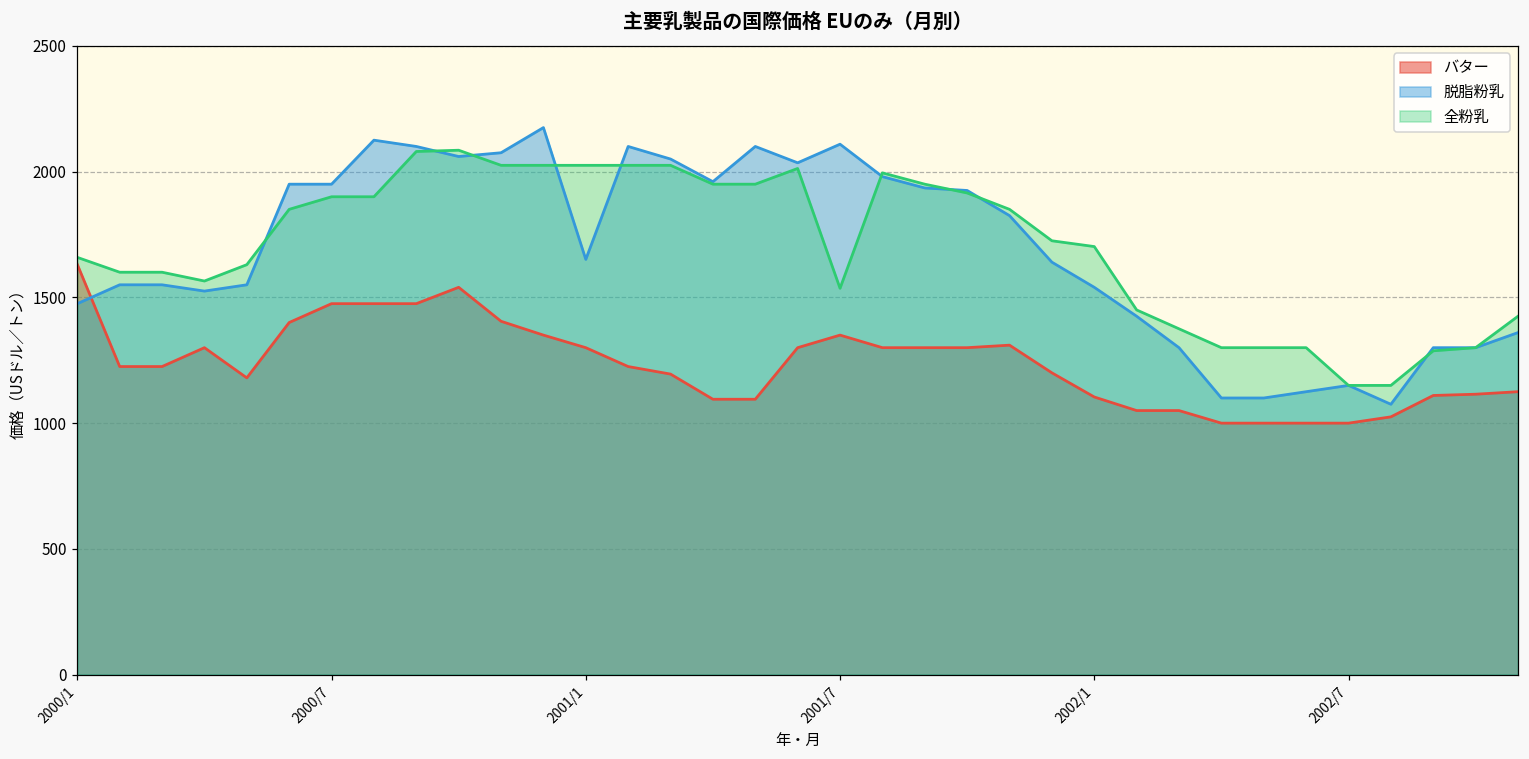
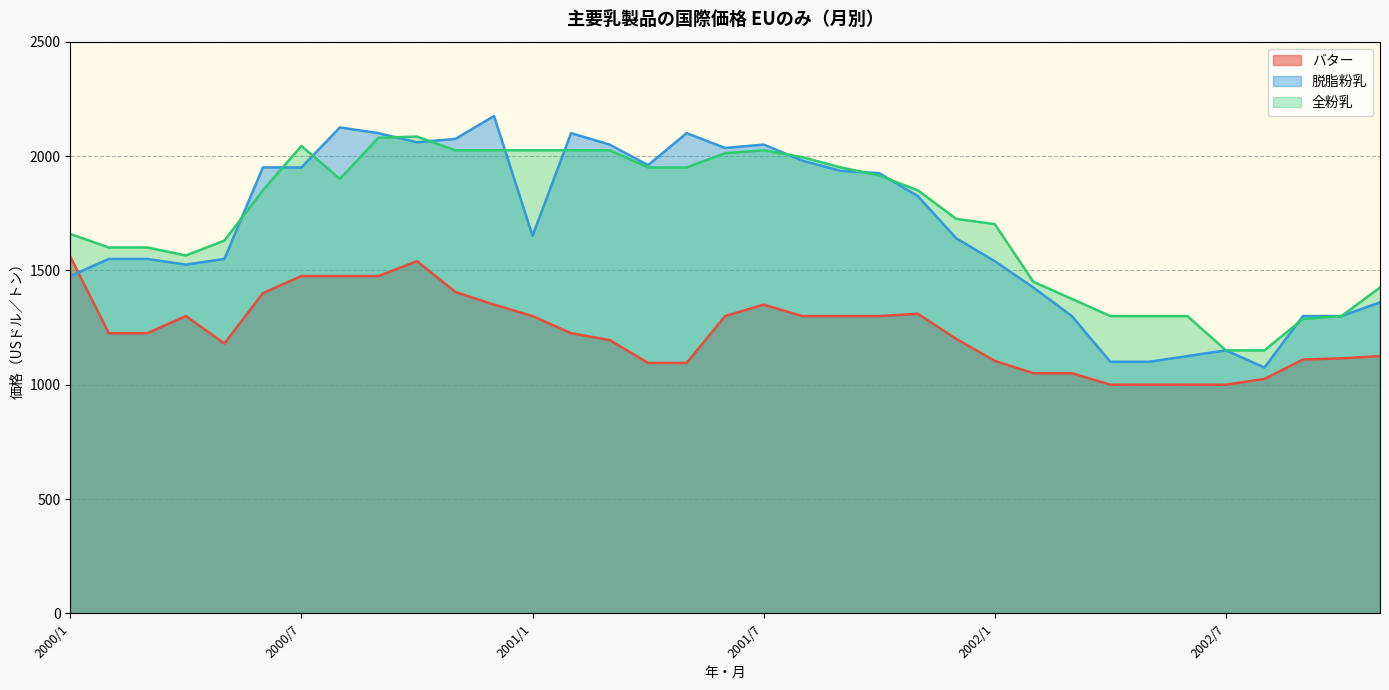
バター, 2000/1: 1630 -> 1560
全粉乳, 2000/7: 1900 -> 2040
脱脂粉乳, 2001/7: 2110 -> 2050
全粉乳, 2001/7: 1540 -> 2030
